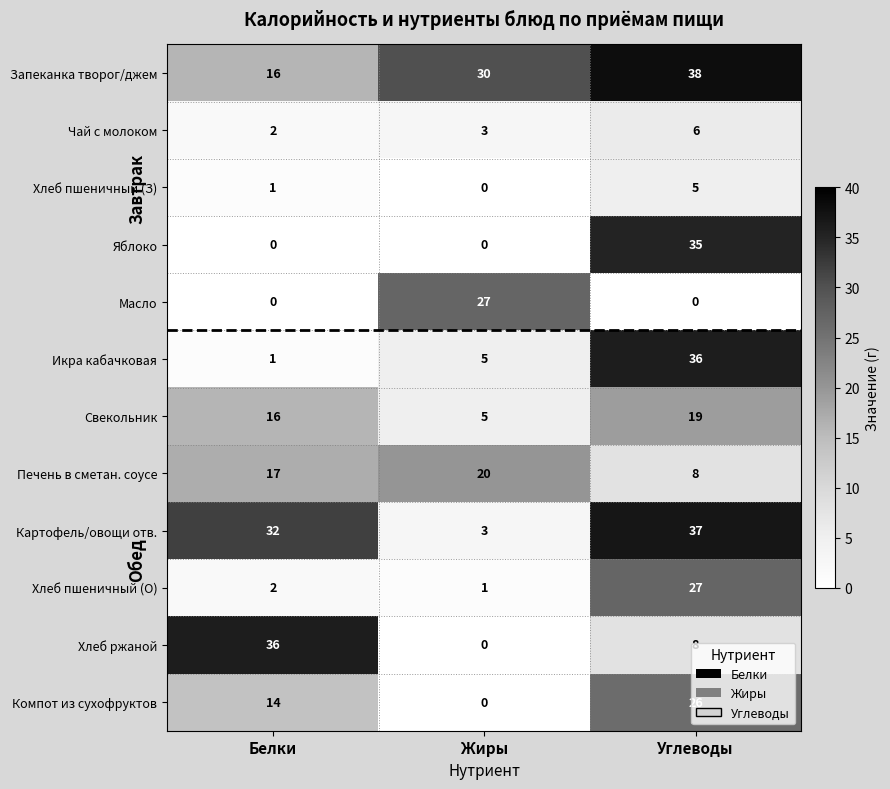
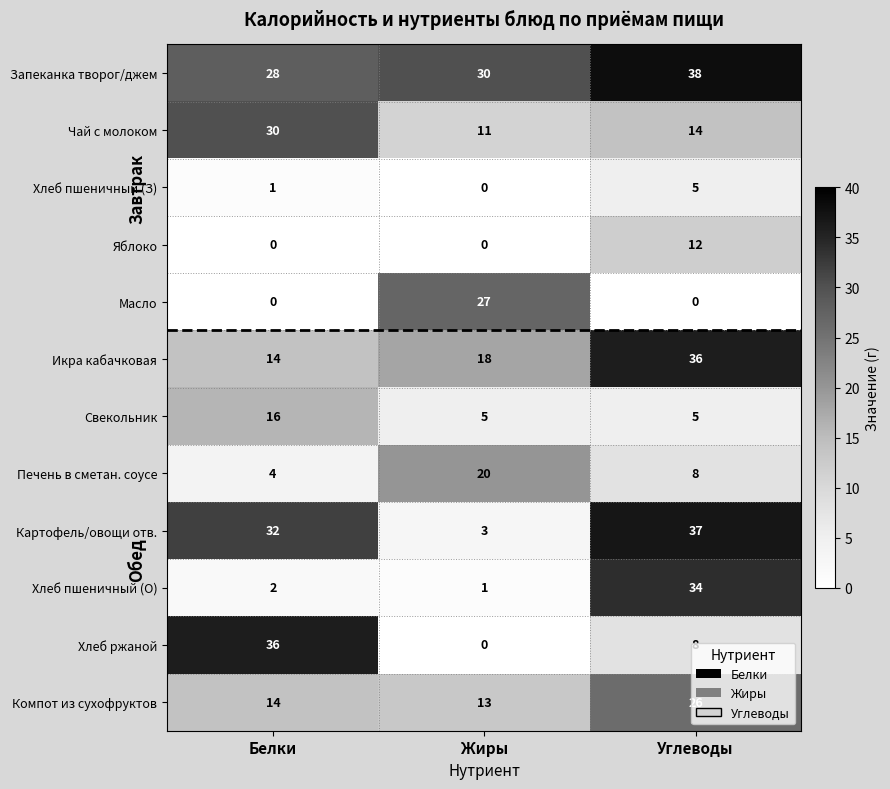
Запеканка творог/джем, Белки: 16 -> 28
Чай с молоком, Белки: 2 -> 30
Чай с молоком, Жиры: 3 -> 11
Чай с молоком, Углеводы: 6 -> 14
Яблоко, Углеводы: 35 -> 12
Икра кабачковая, Белки: 1 -> 14
Икра кабачковая, Жиры: 5 -> 18
Свекольник, Углеводы: 19 -> 5
Печень в сметан. соусе, Белки: 17 -> 4
Хлеб пшеничный (О), Углеводы: 27 -> 34
Компот из сухофруктов, Жиры: 0 -> 13
